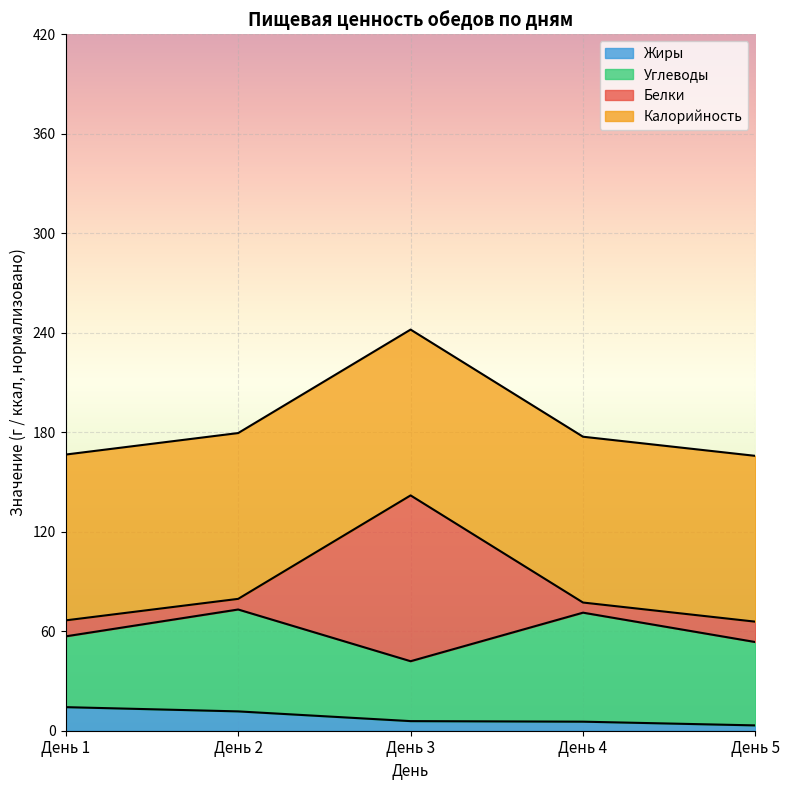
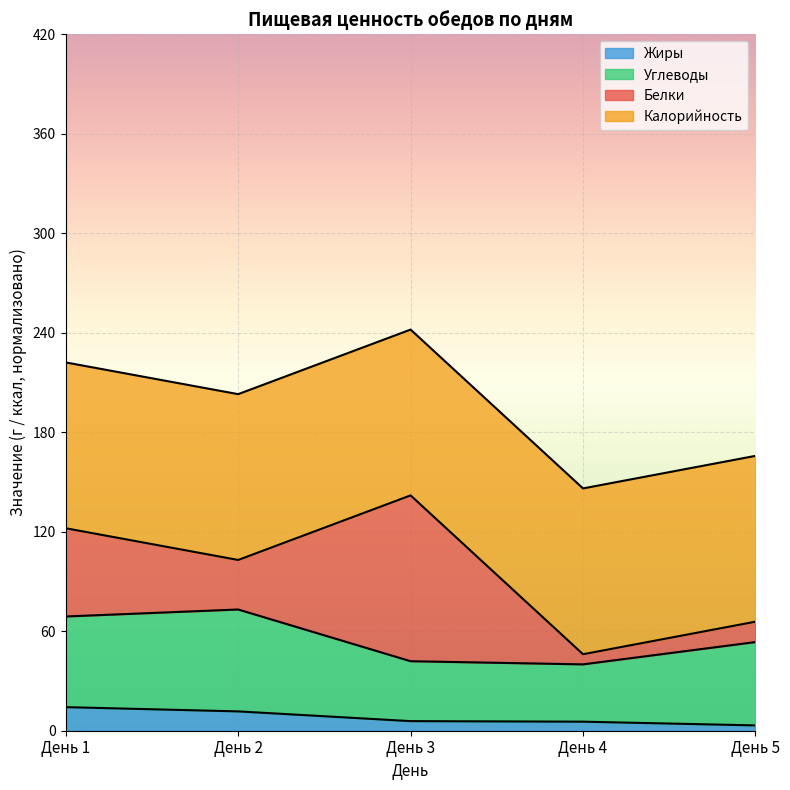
Углеводы, День 1: 43 -> 55
Белки, День 1: 10 -> 53
Белки, День 2: 6 -> 30
Углеводы, День 4: 66 -> 35
